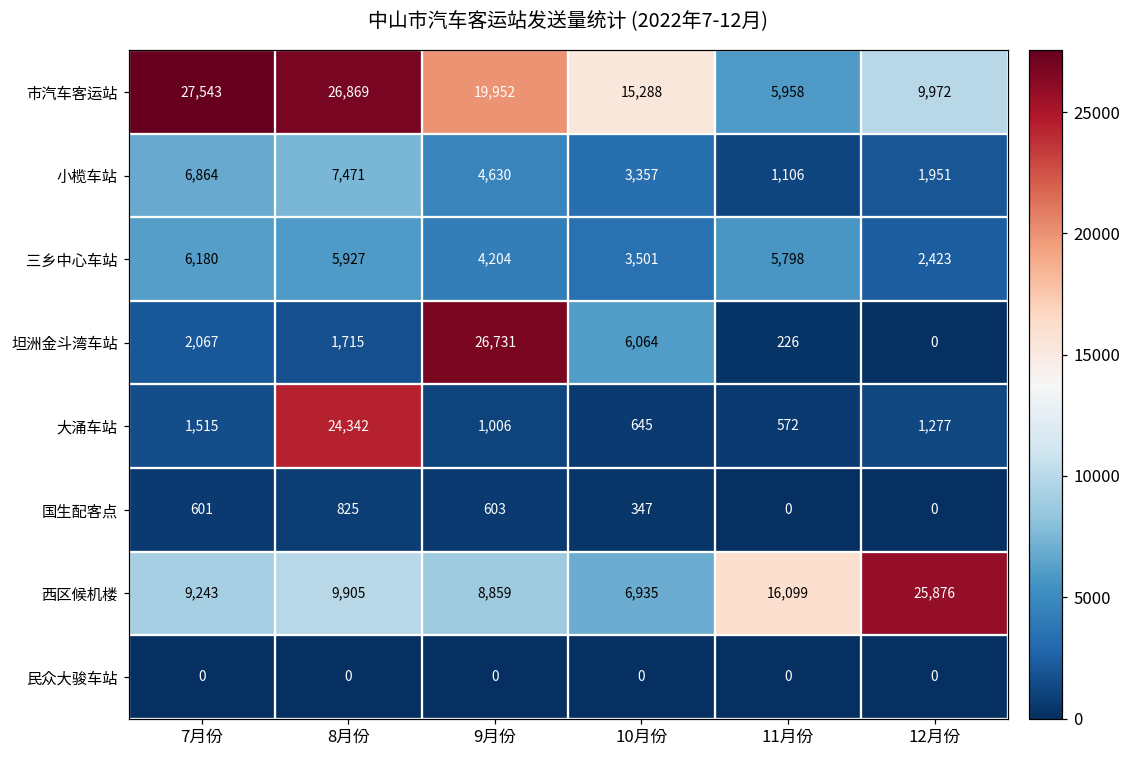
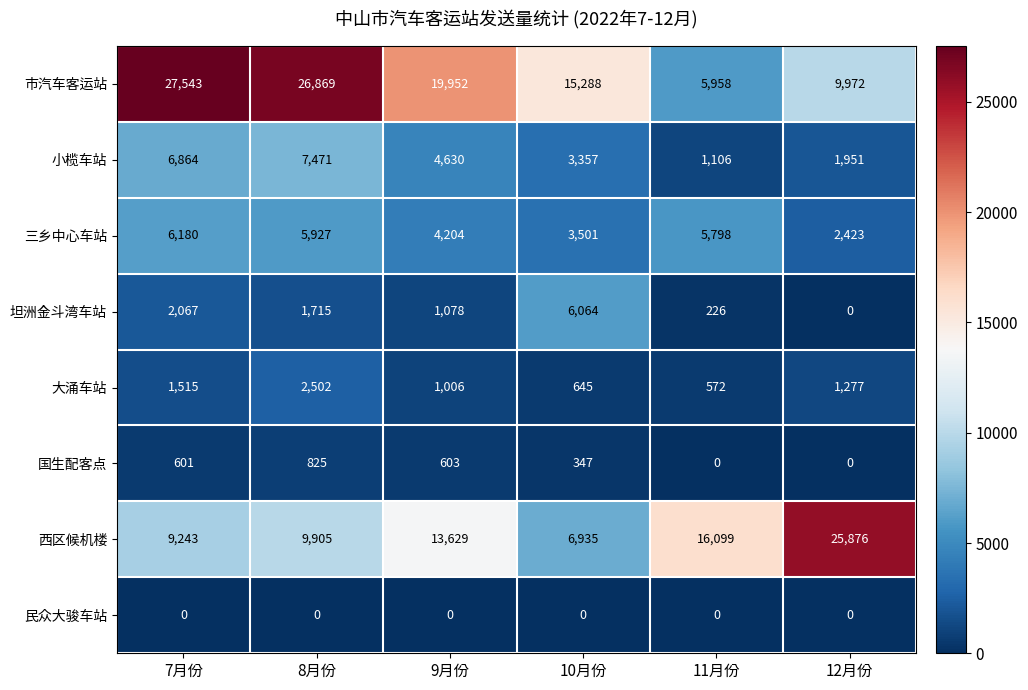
坦洲金斗湾车站, 9月份: 26,731 -> 1,078
大涌车站, 8月份: 24,342 -> 2,502
西区候机楼, 9月份: 8,859 -> 13,629
